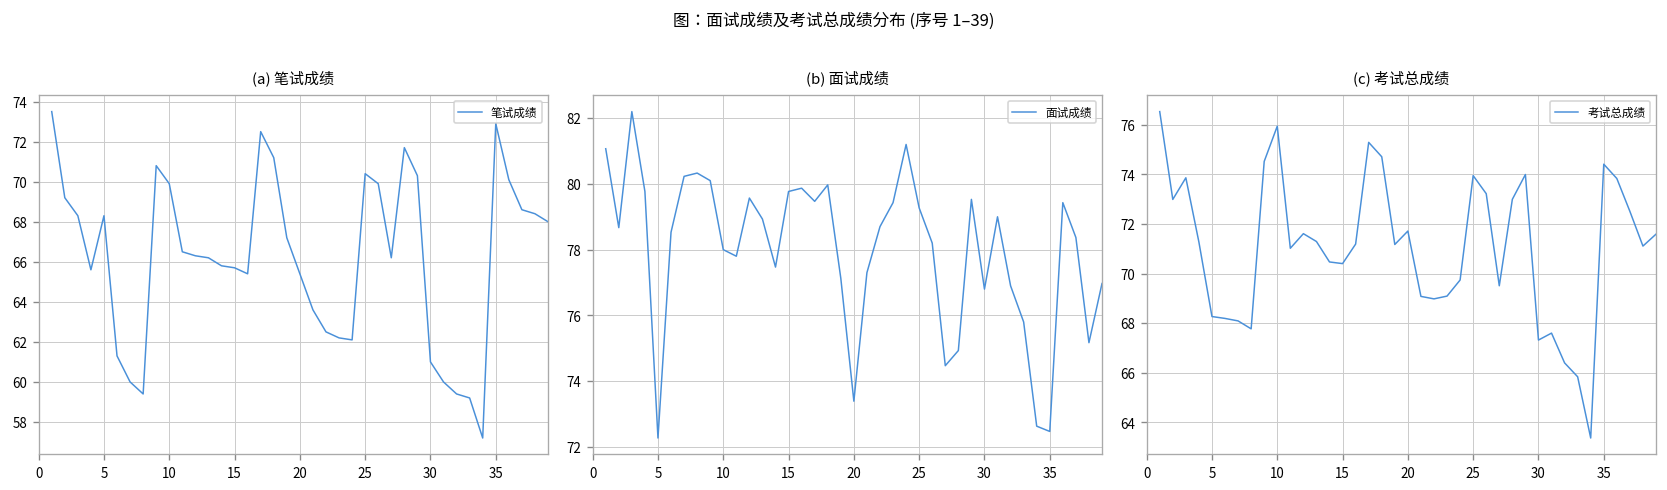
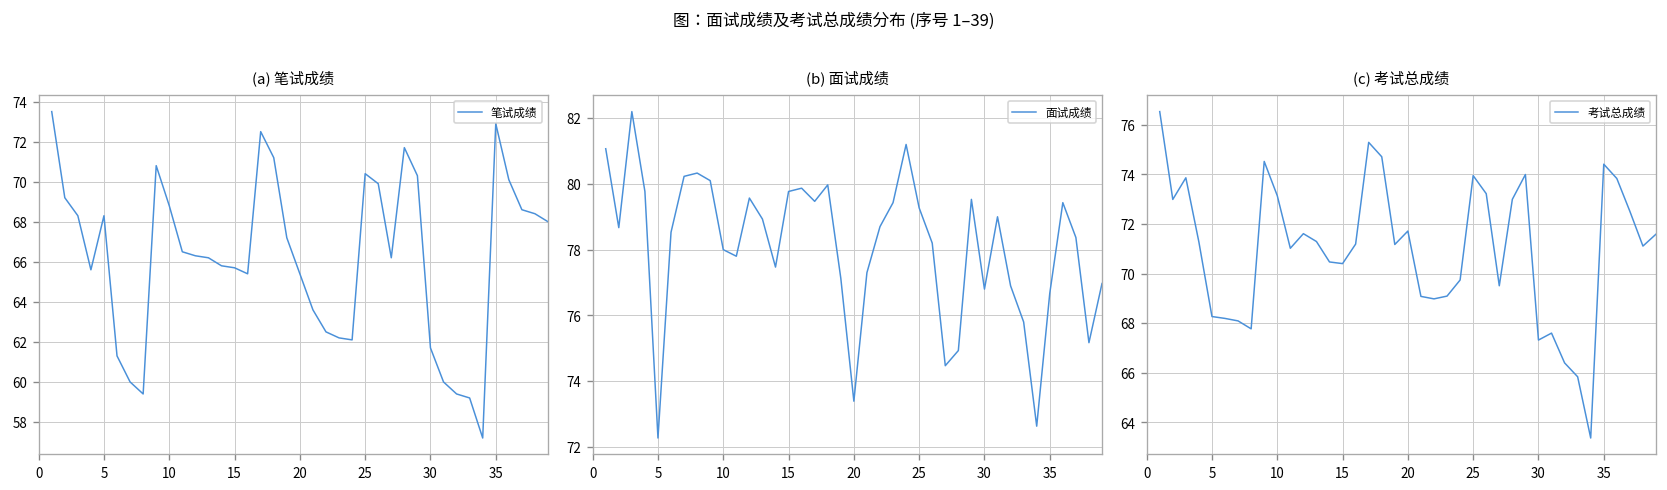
(a) 笔试成绩, 10: 69.9 -> 68.8
(a) 笔试成绩, 30: 61.0 -> 61.7
(b) 面试成绩, 35: 72.5 -> 76.7
(c) 考试总成绩, 10: 75.9 -> 73.1
